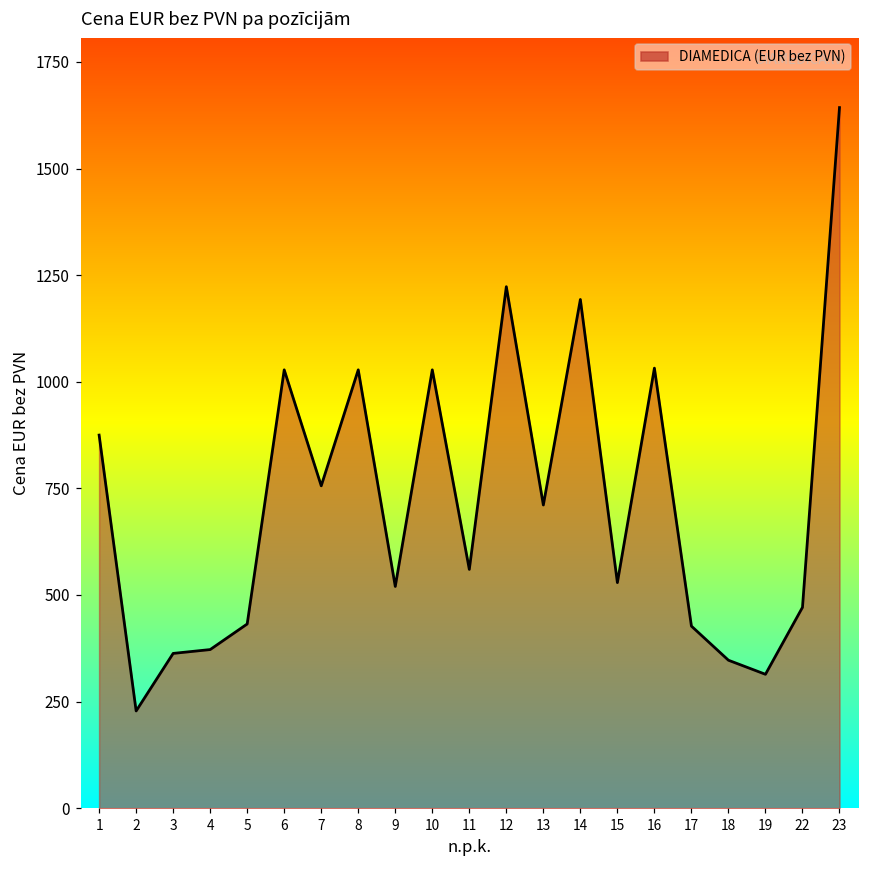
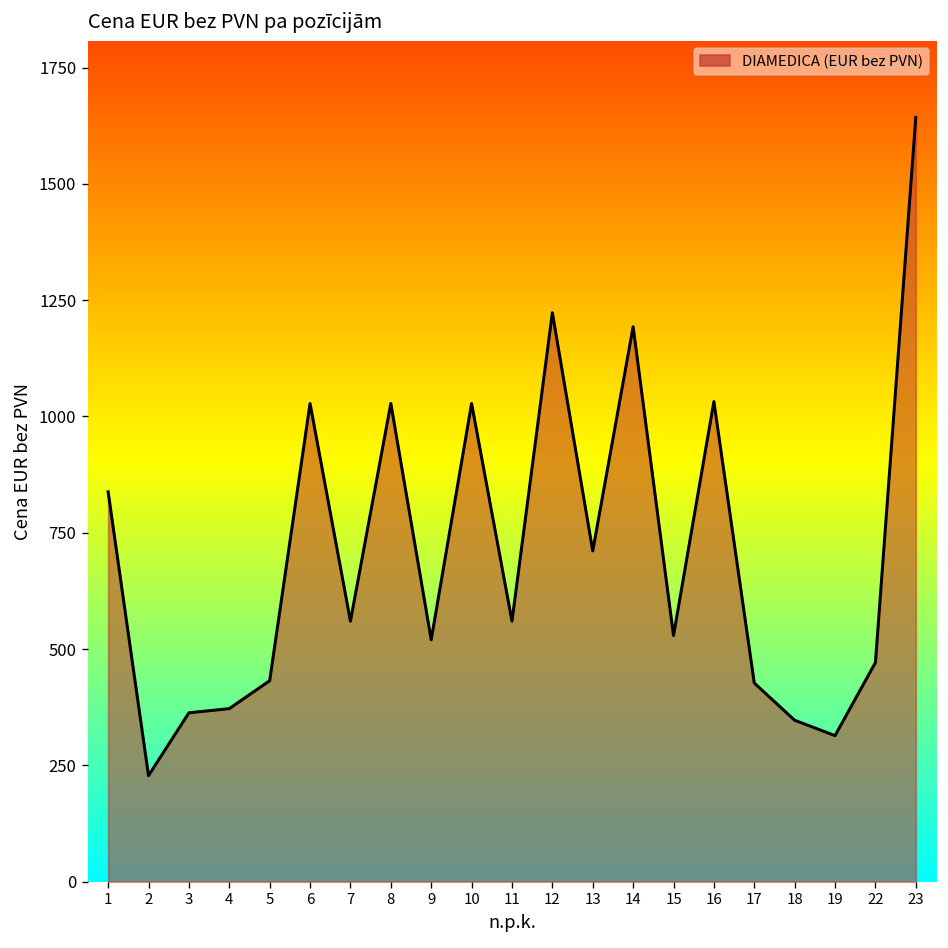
1: 880 -> 840
7: 760 -> 560
